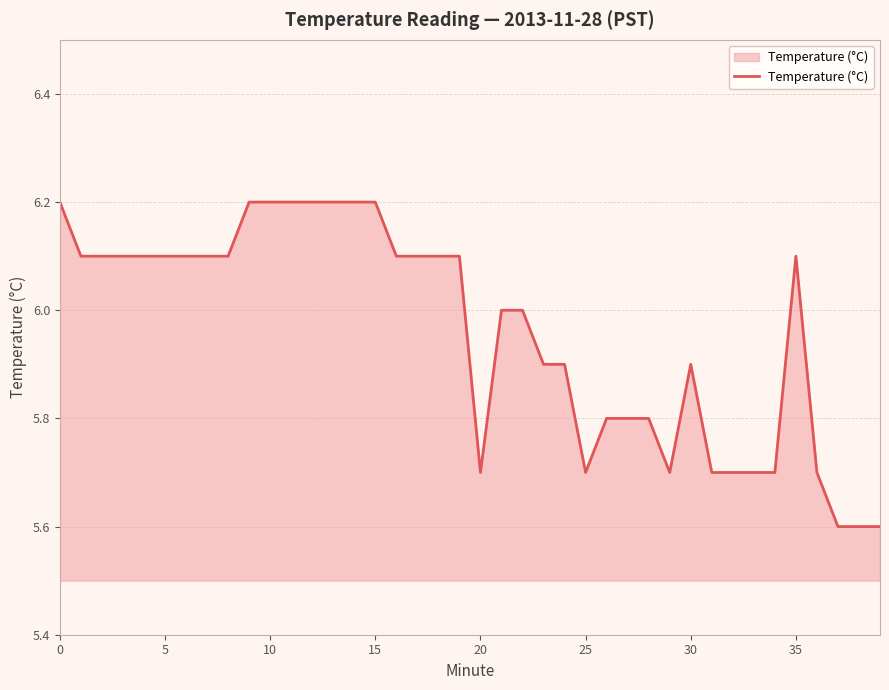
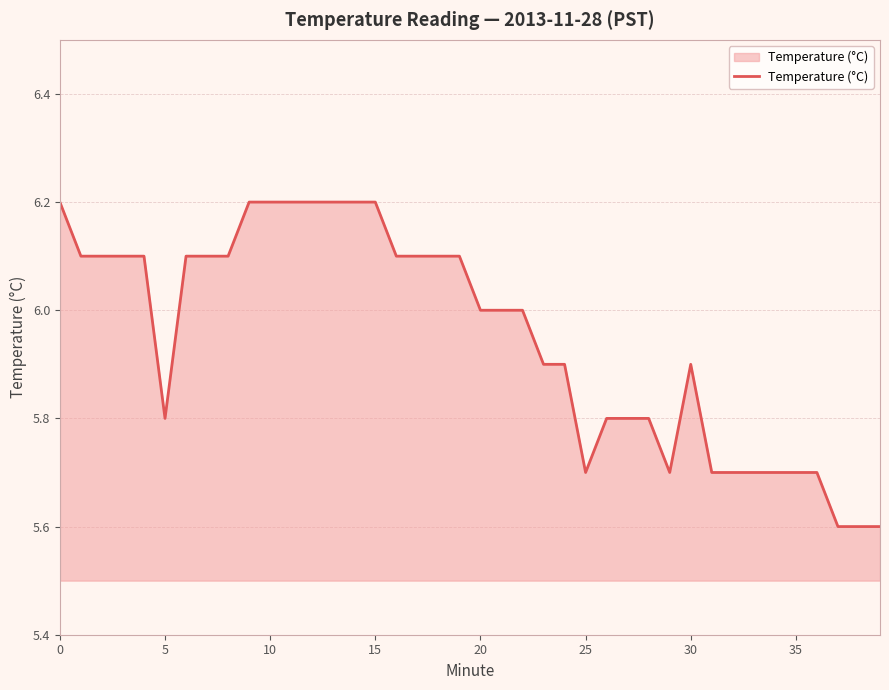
5: 6.1 -> 5.8
20: 5.7 -> 6.0
35: 6.1 -> 5.7
